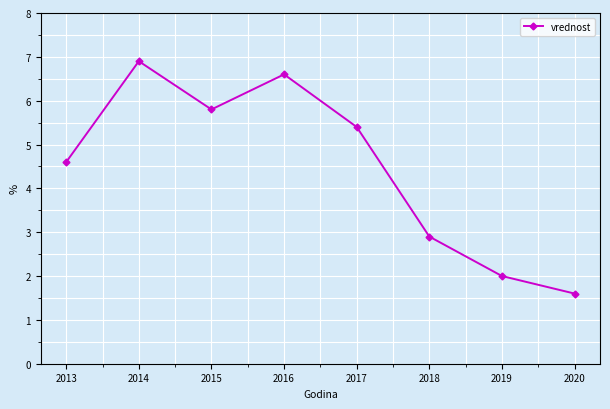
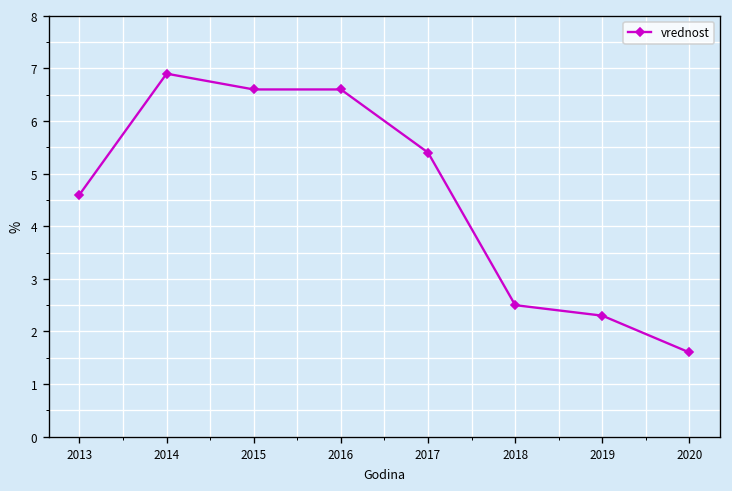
2015: 5.8 -> 6.6
2018: 2.9 -> 2.5
2019: 2.0 -> 2.3
